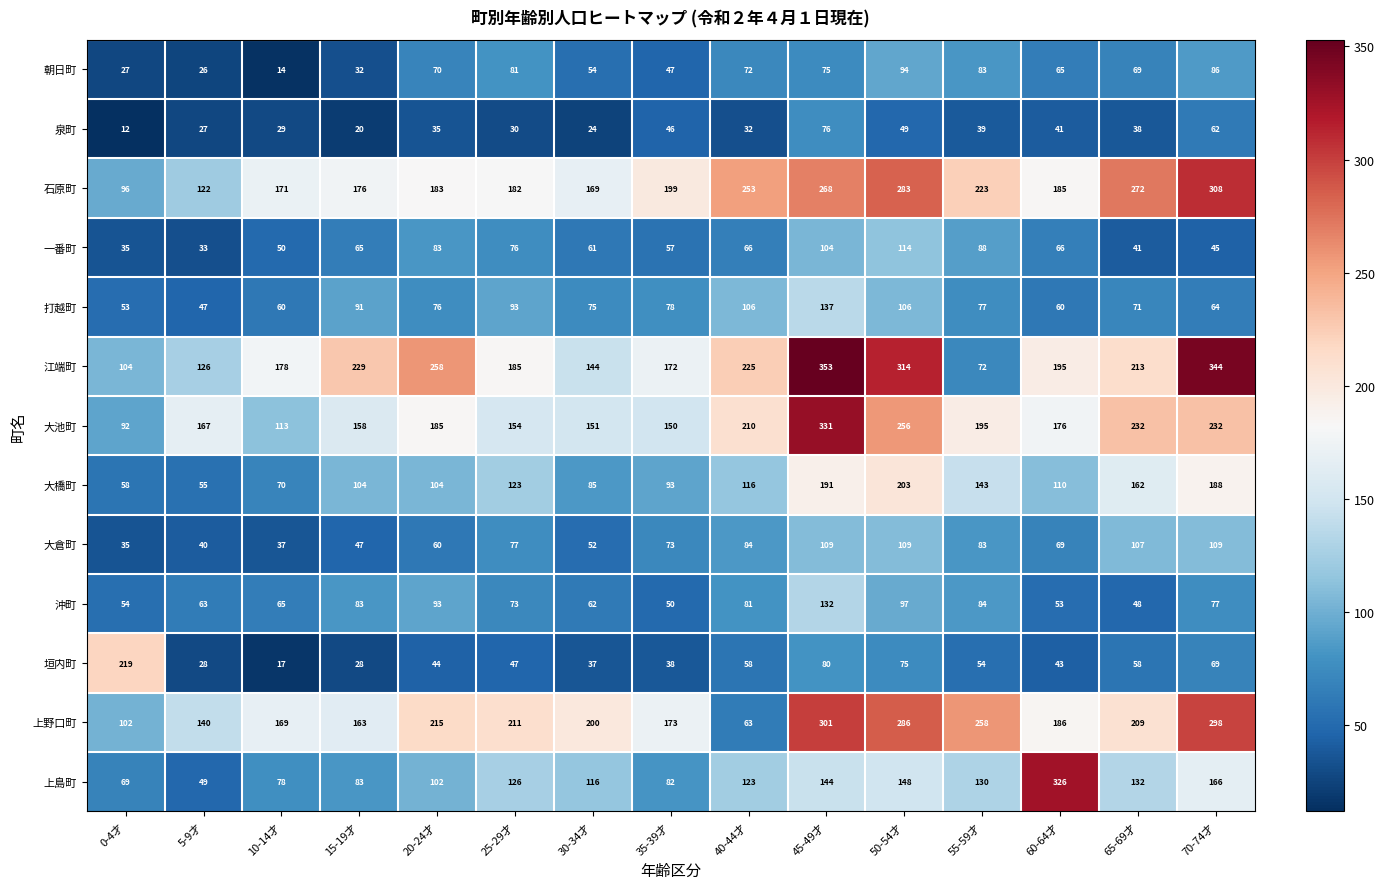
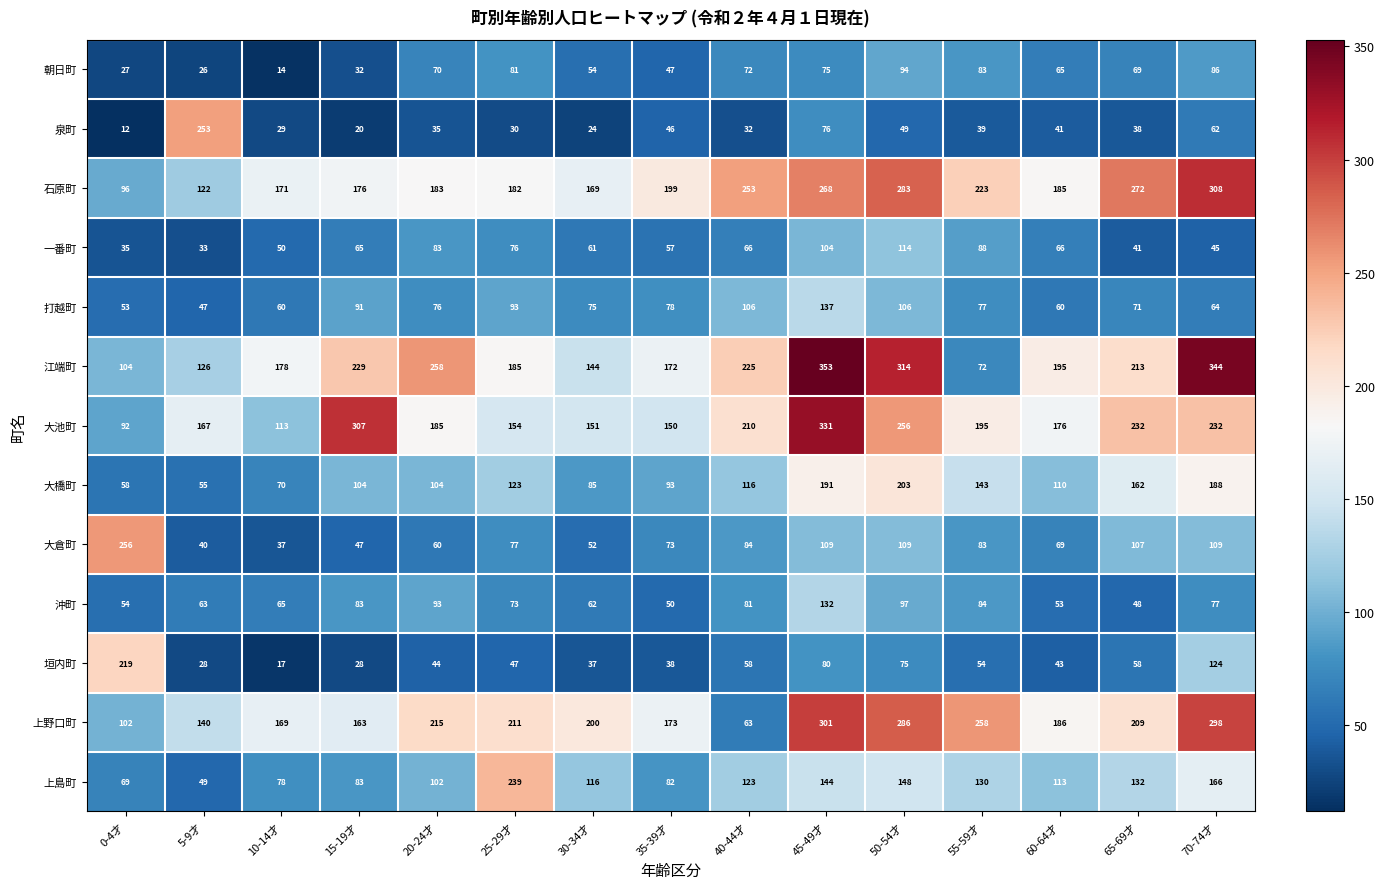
泉町, 5-9才: 27 -> 253
大池町, 15-19才: 158 -> 307
大倉町, 0-4才: 35 -> 256
垣内町, 70-74才: 69 -> 124
上島町, 25-29才: 126 -> 239
上島町, 60-64才: 326 -> 113
